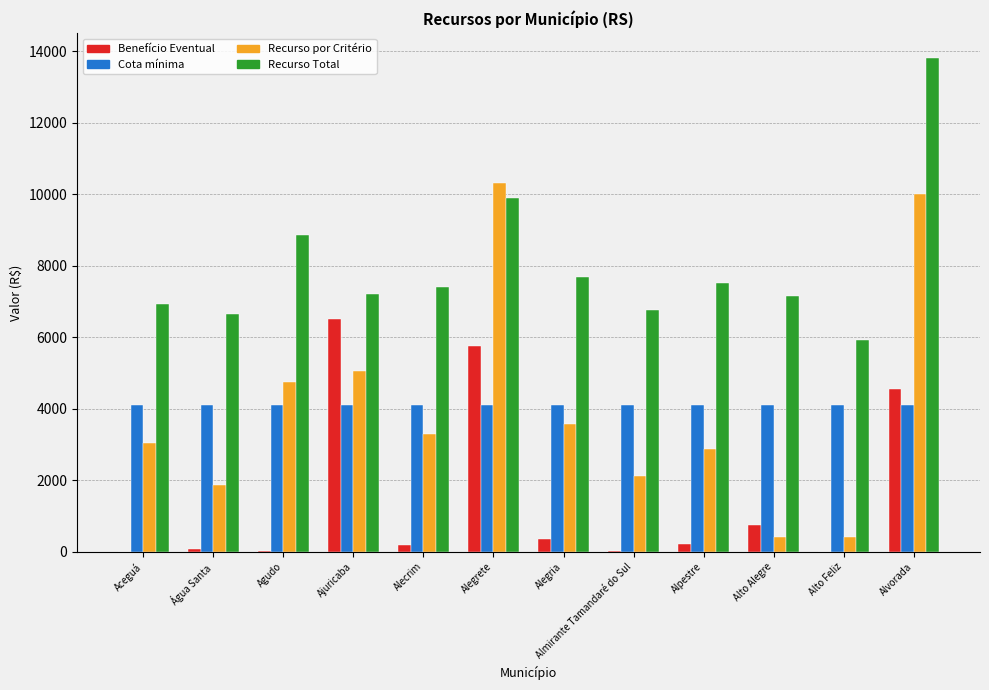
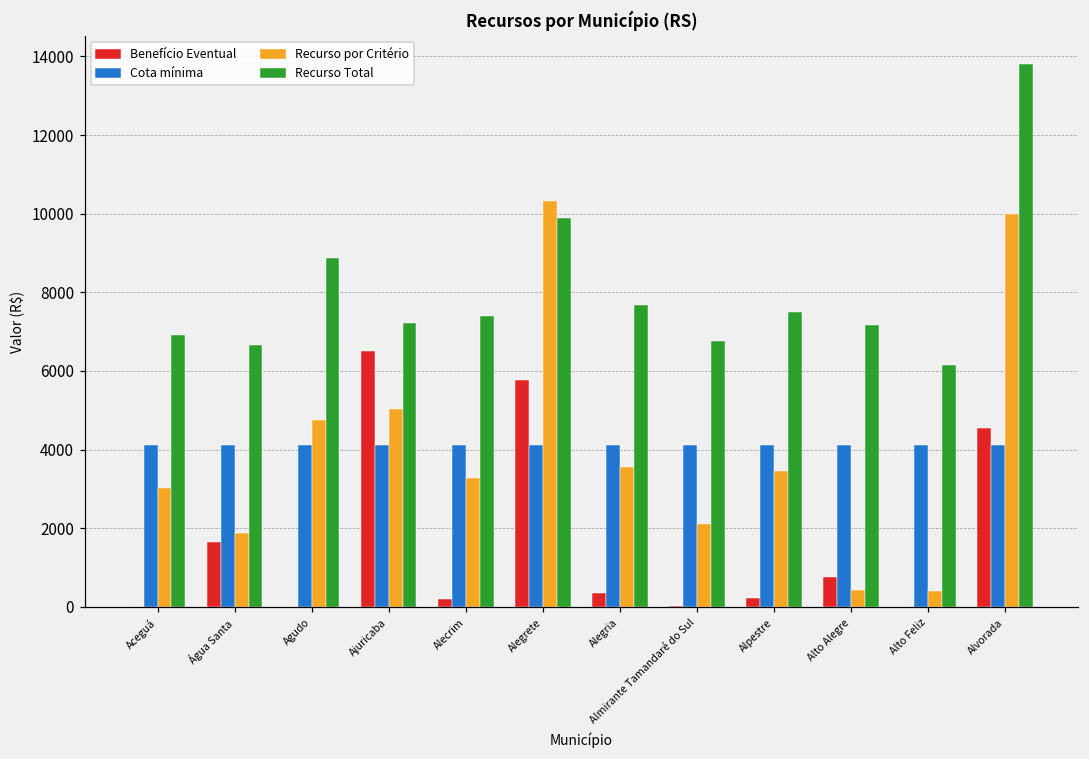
Benefício Eventual, Água Santa: 100 -> 1600
Recurso por Critério, Alpestre: 2900 -> 3400
Recurso Total, Alto Feliz: 5900 -> 6200
